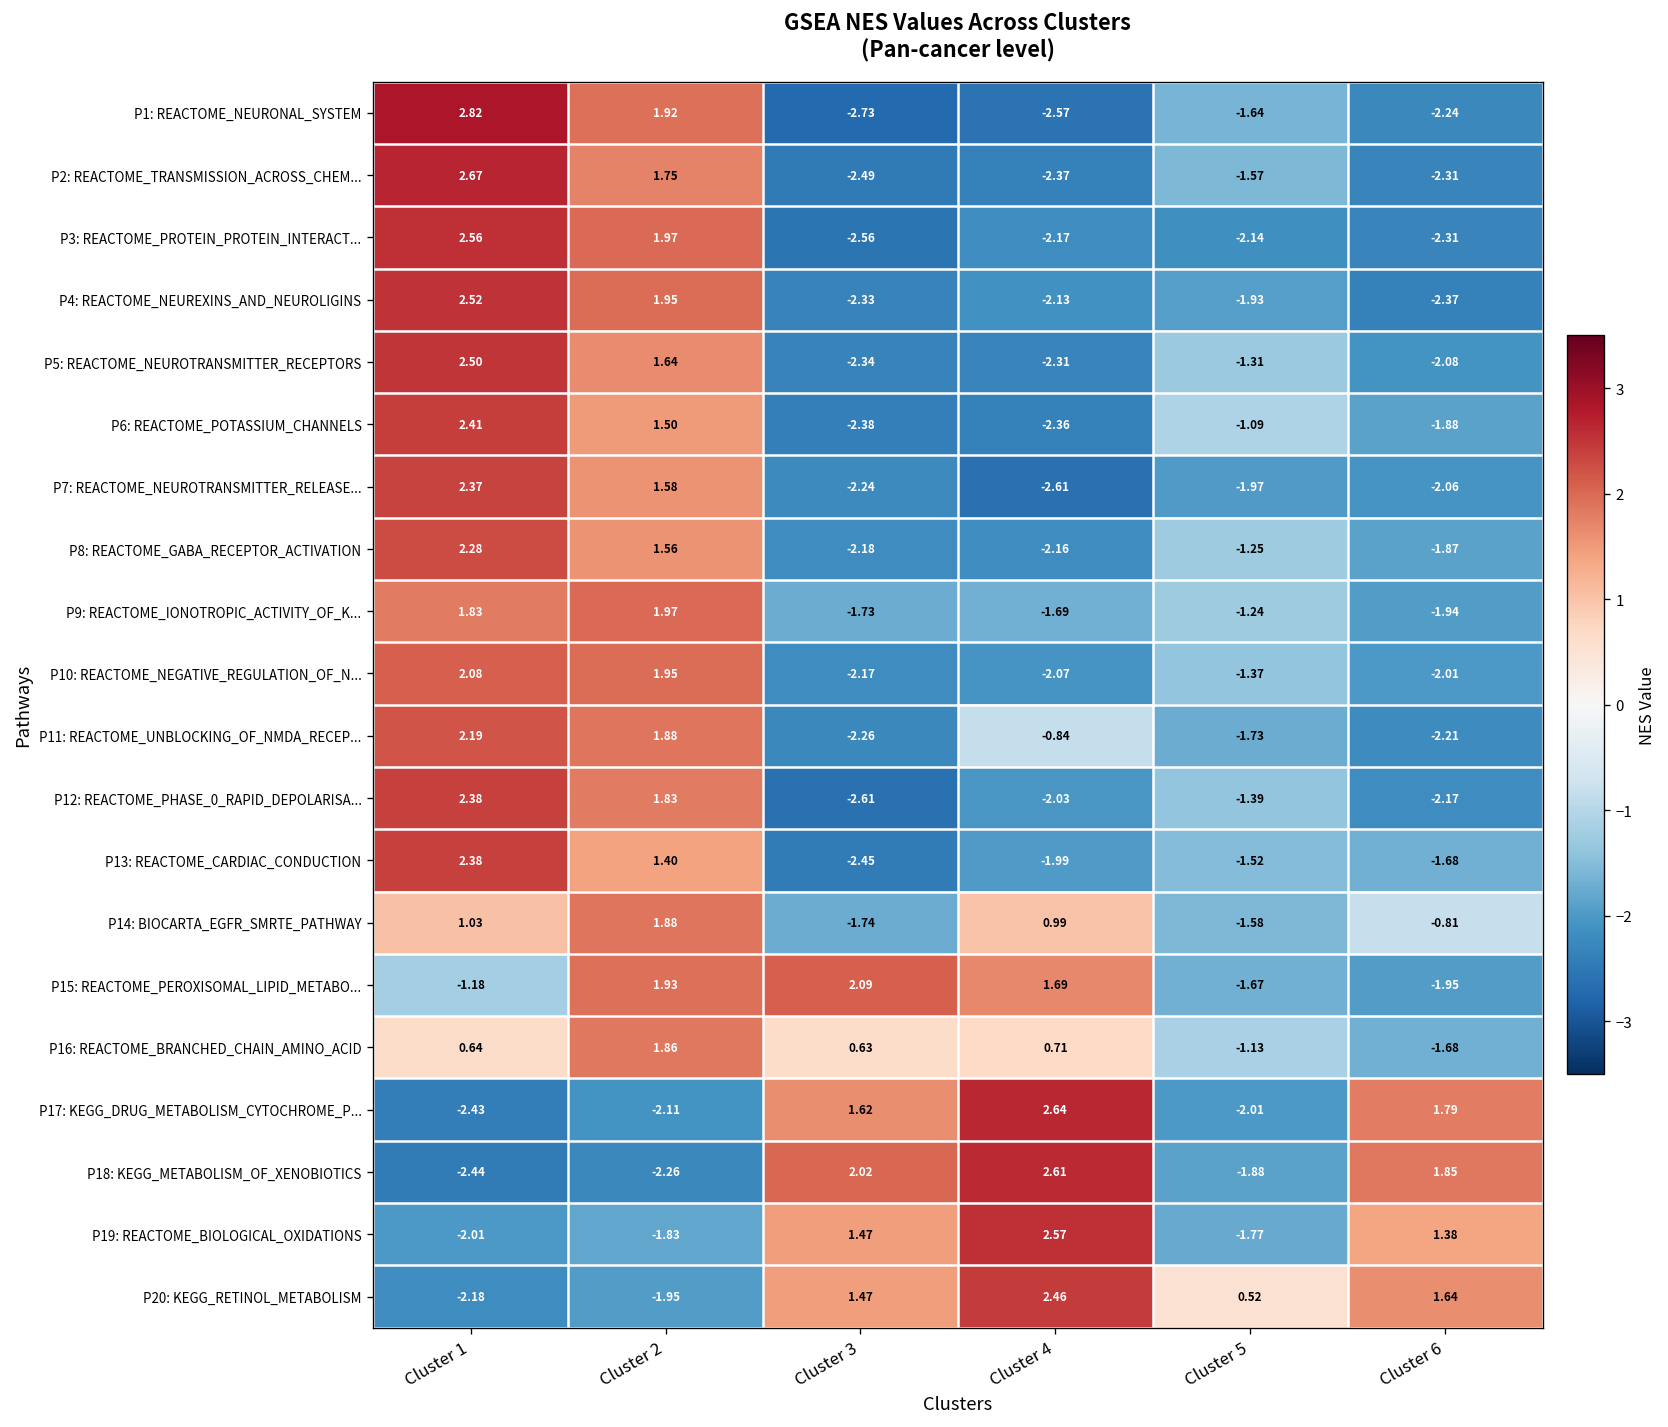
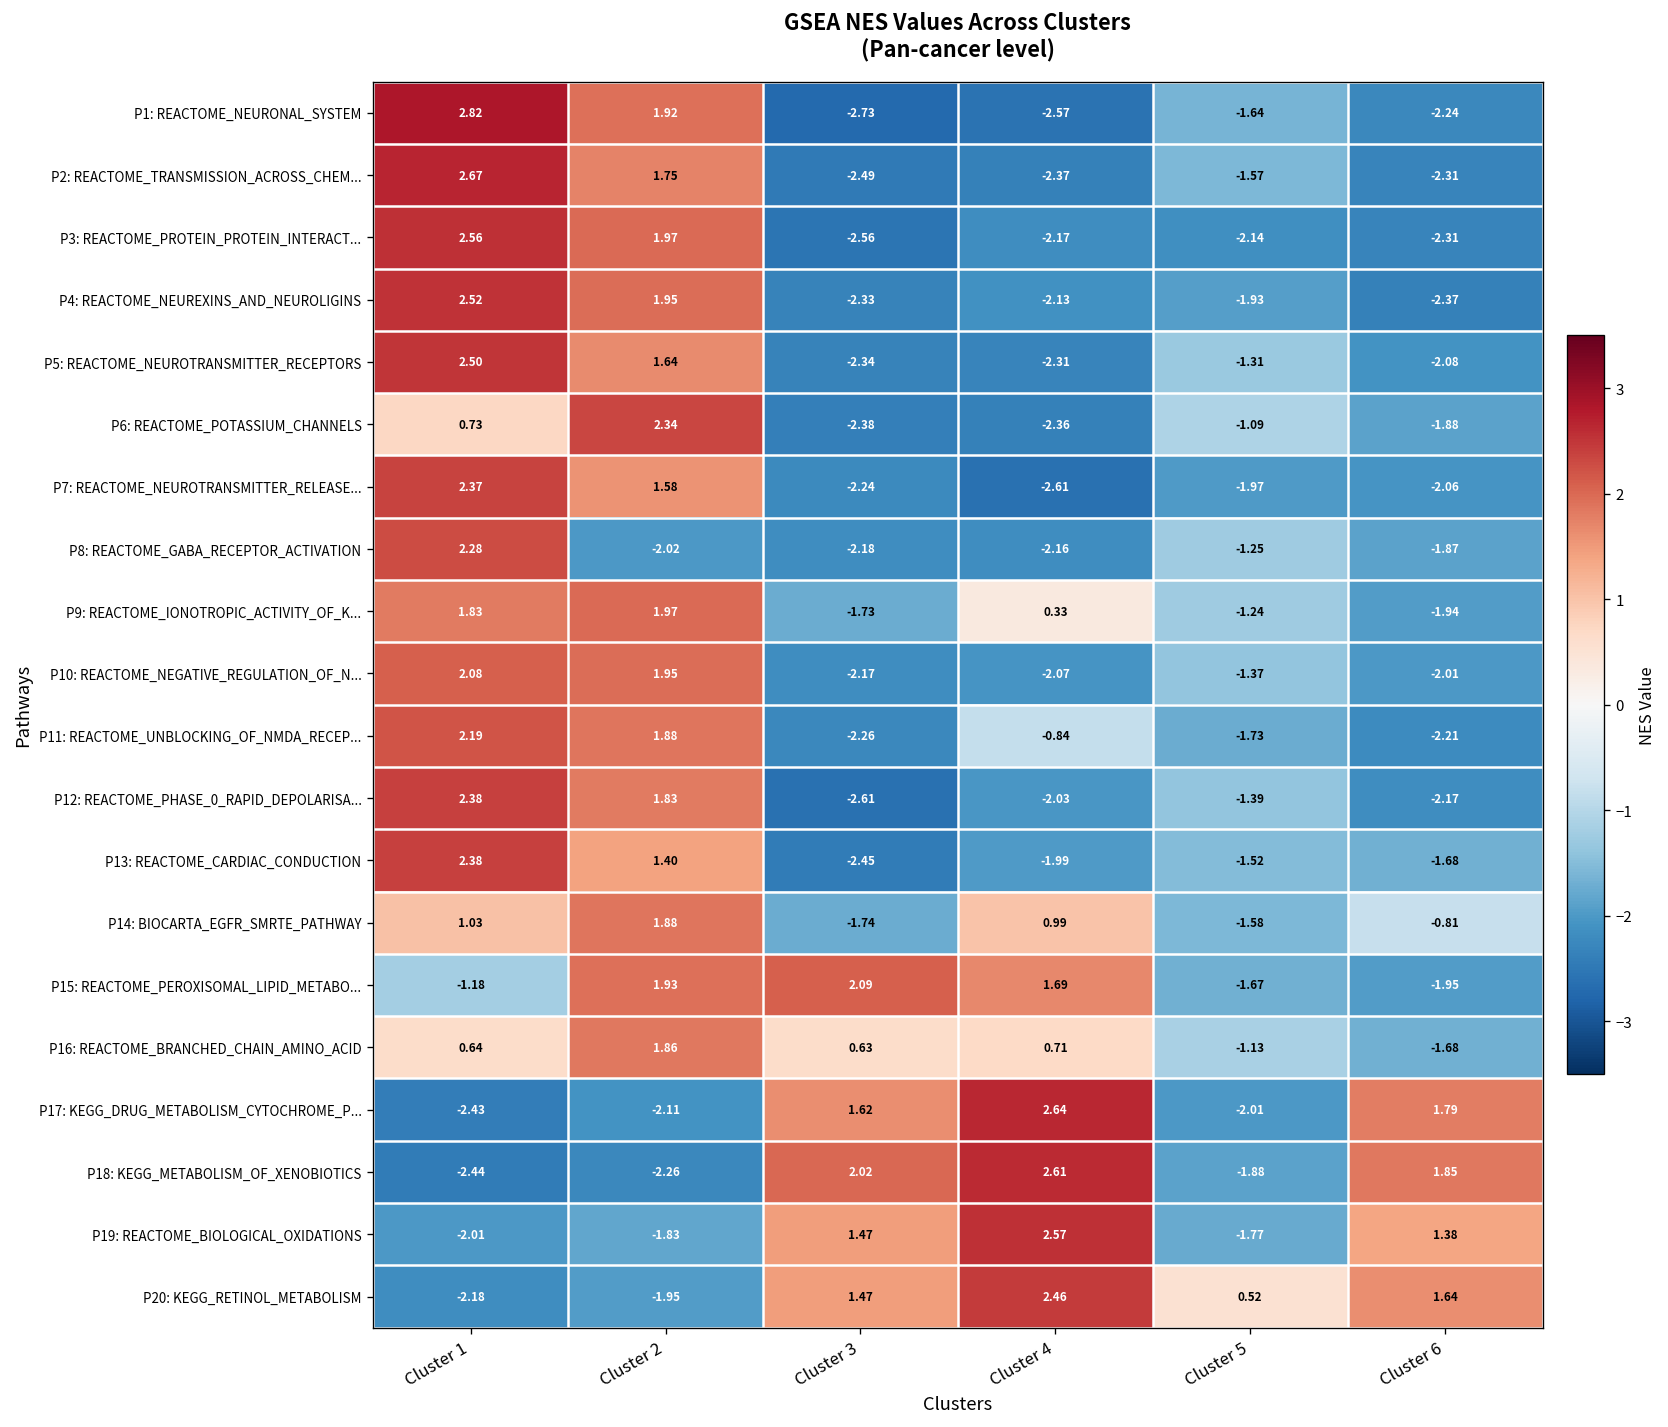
P6: REACTOME_POTASSIUM_CHANNELS, Cluster 1: 2.41 -> 0.73
P6: REACTOME_POTASSIUM_CHANNELS, Cluster 2: 1.50 -> 2.34
P8: REACTOME_GABA_RECEPTOR_ACTIVATION, Cluster 2: 1.56 -> -2.02
P9: REACTOME_IONOTROPIC_ACTIVITY_OF_K..., Cluster 4: -1.69 -> 0.33
